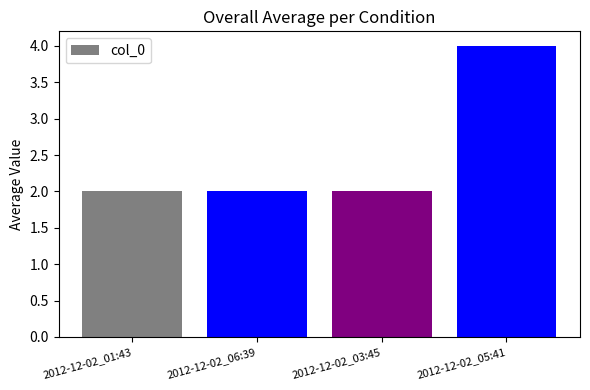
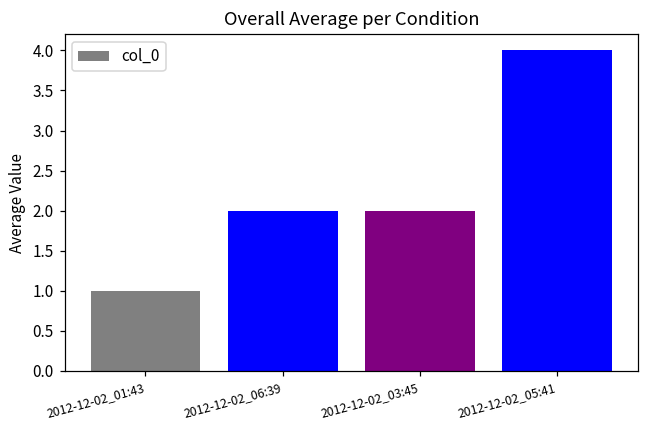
2012-12-02_01:43: 2 -> 1
